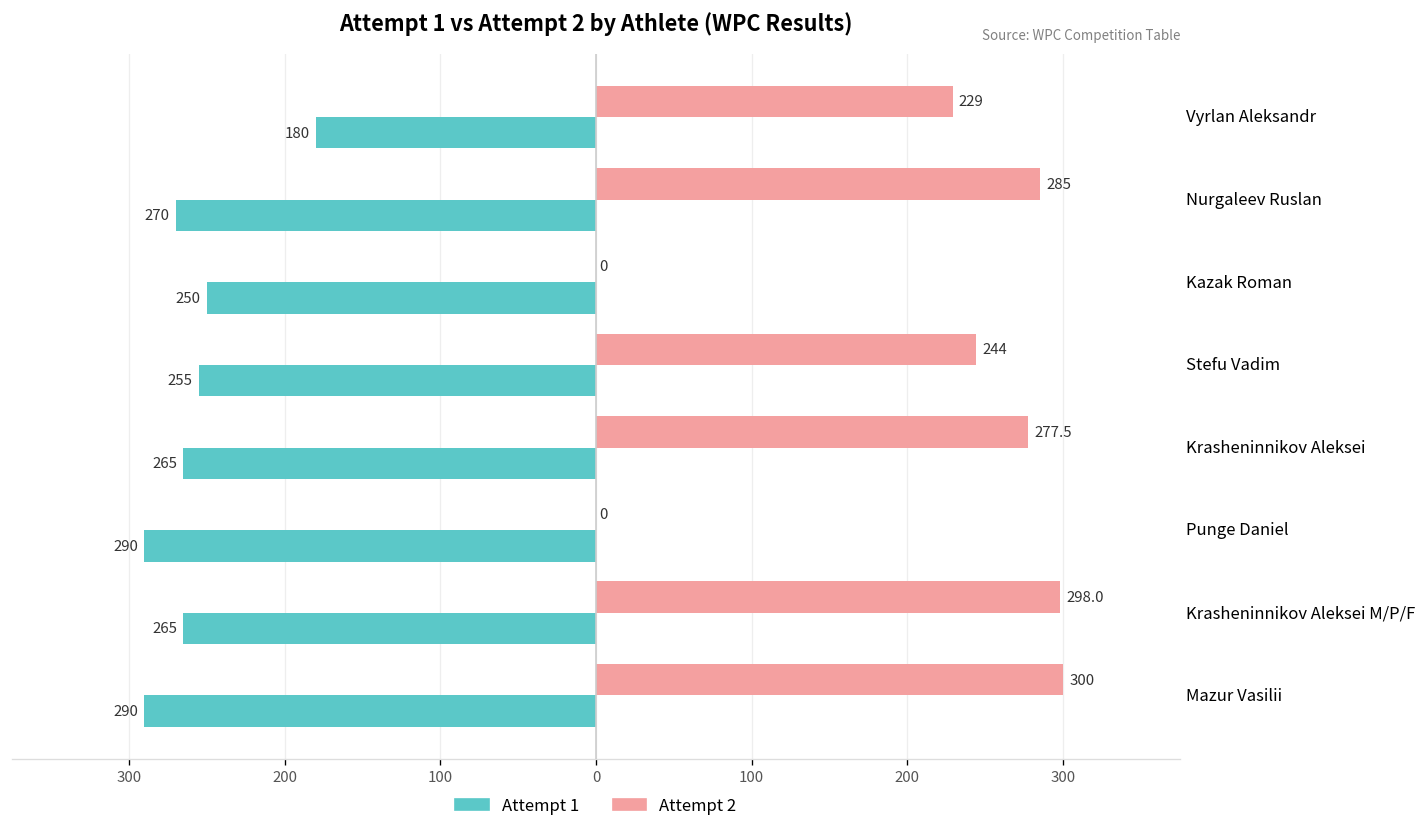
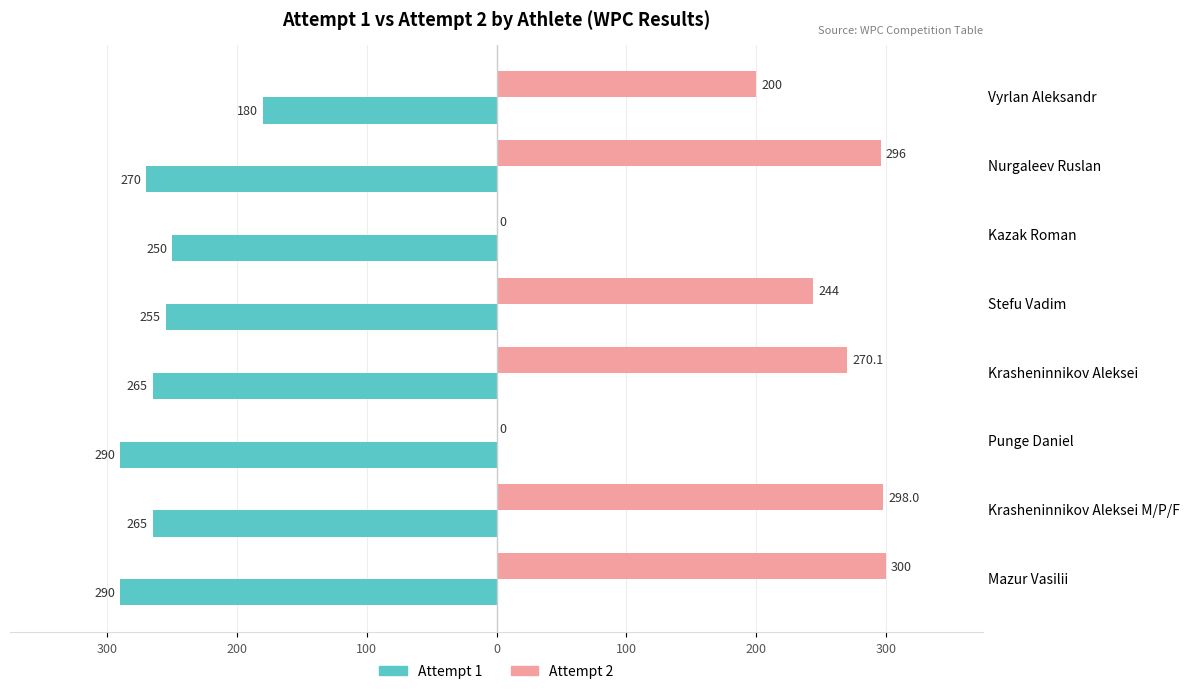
Attempt 2, Vyrlan Aleksandr: 229 -> 200
Attempt 2, Nurgaleev Ruslan: 285 -> 296
Attempt 2, Krasheninnikov Aleksei: 277.5 -> 270.1
